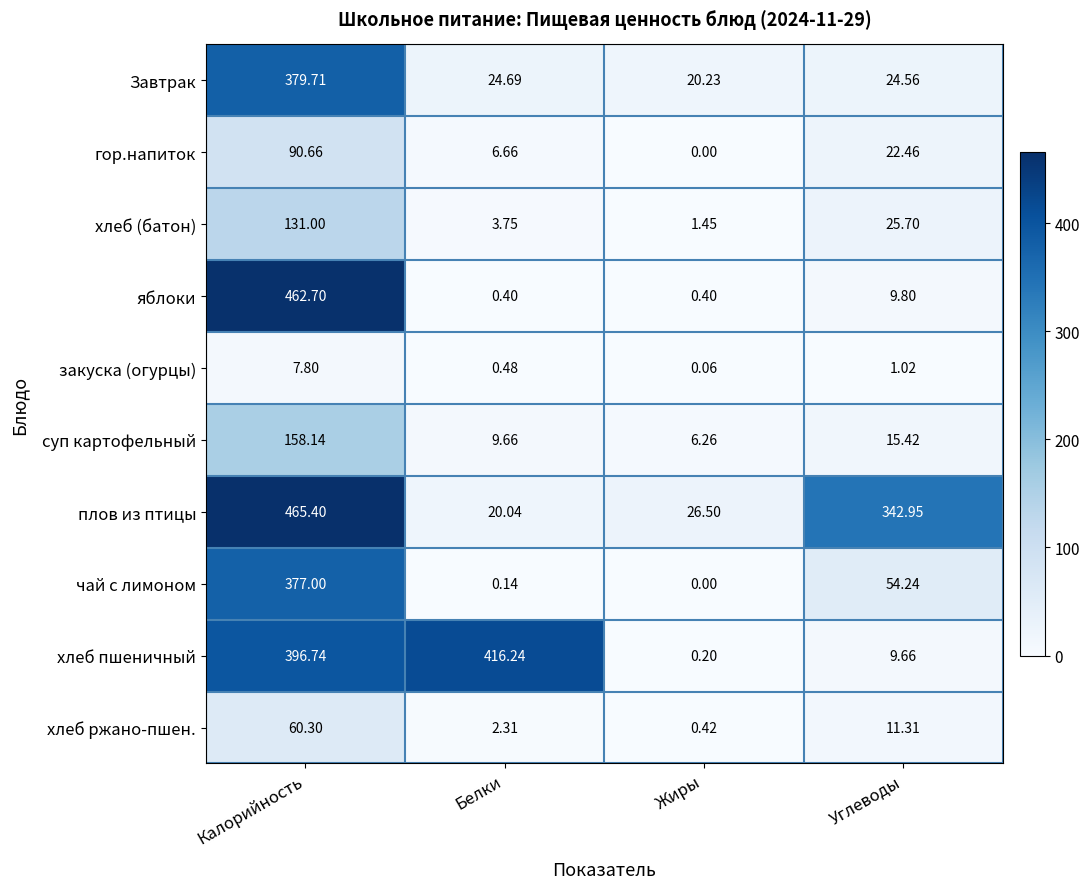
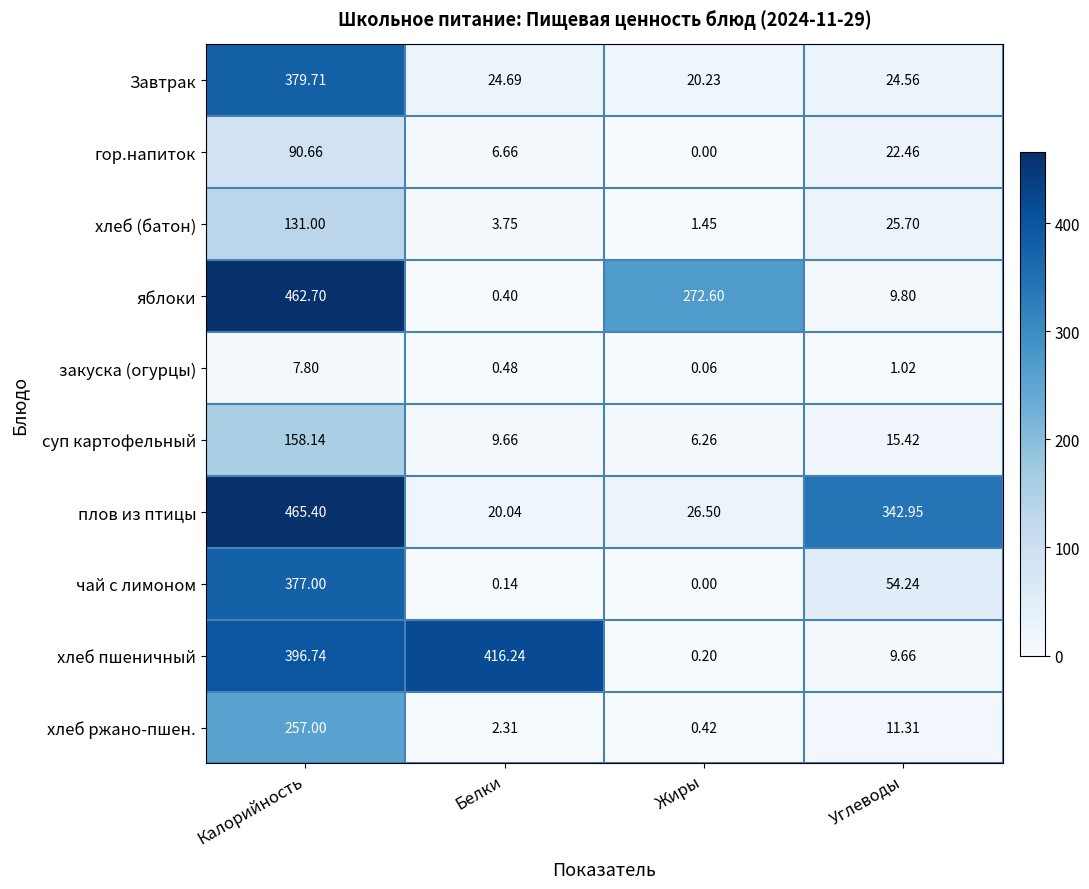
яблоки, Жиры: 0.40 -> 272.60
хлеб ржано-пшен., Калорийность: 60.30 -> 257.00
